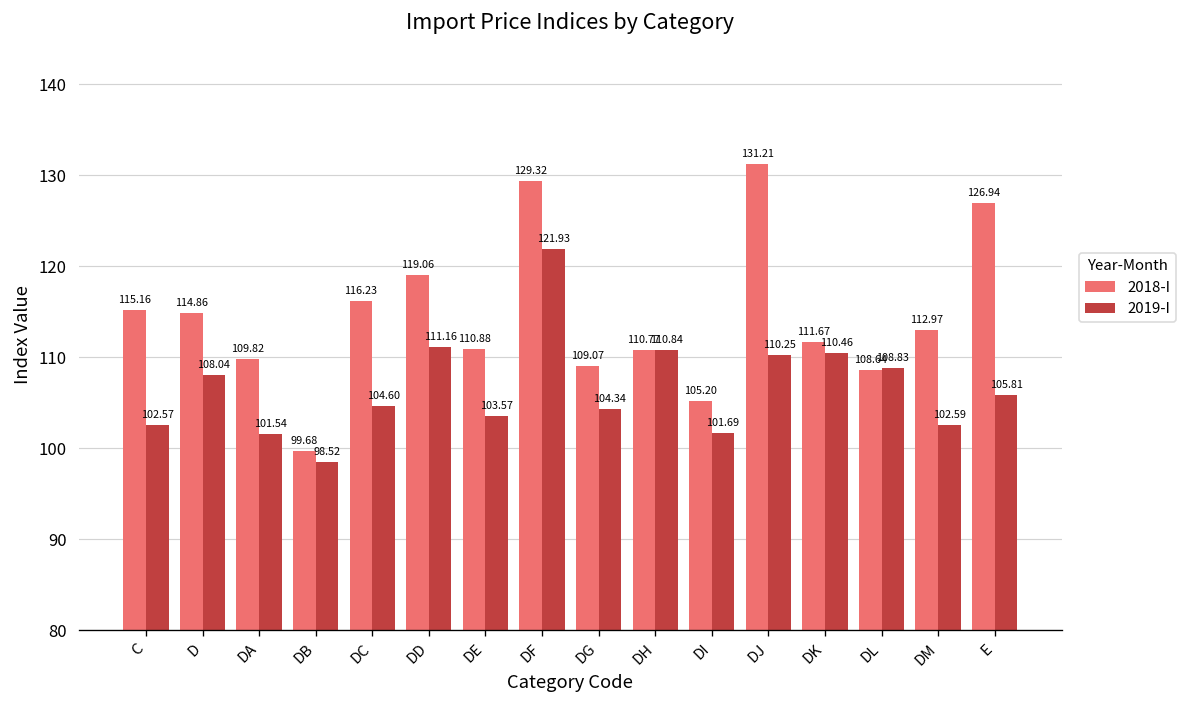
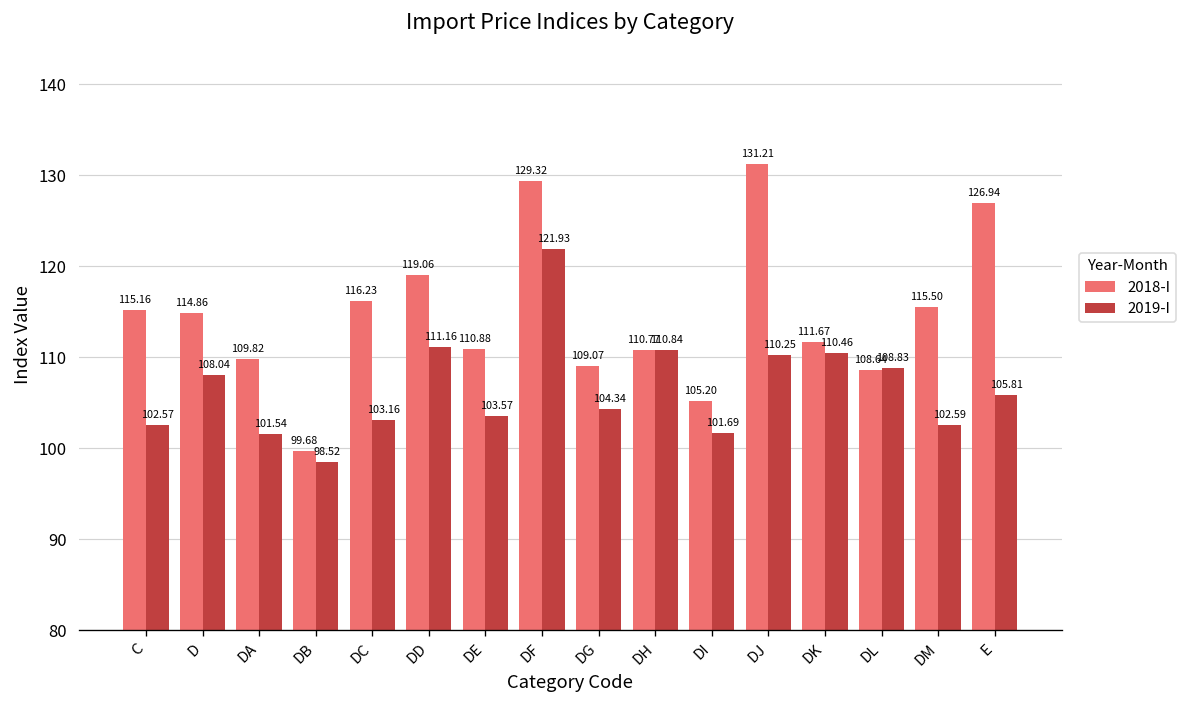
2019-I, DC: 104.60 -> 103.16
2018-I, DM: 112.97 -> 115.50
